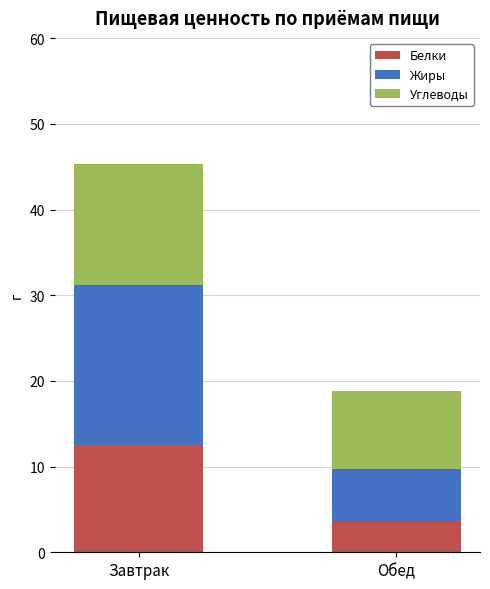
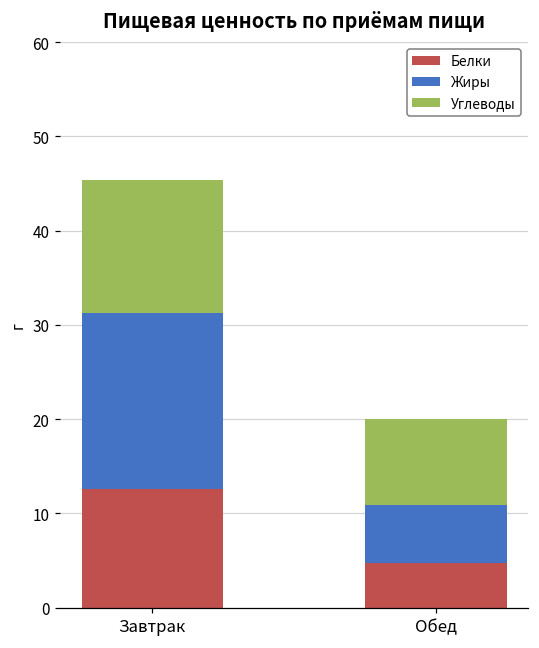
Белки, Обед: 4 -> 5
